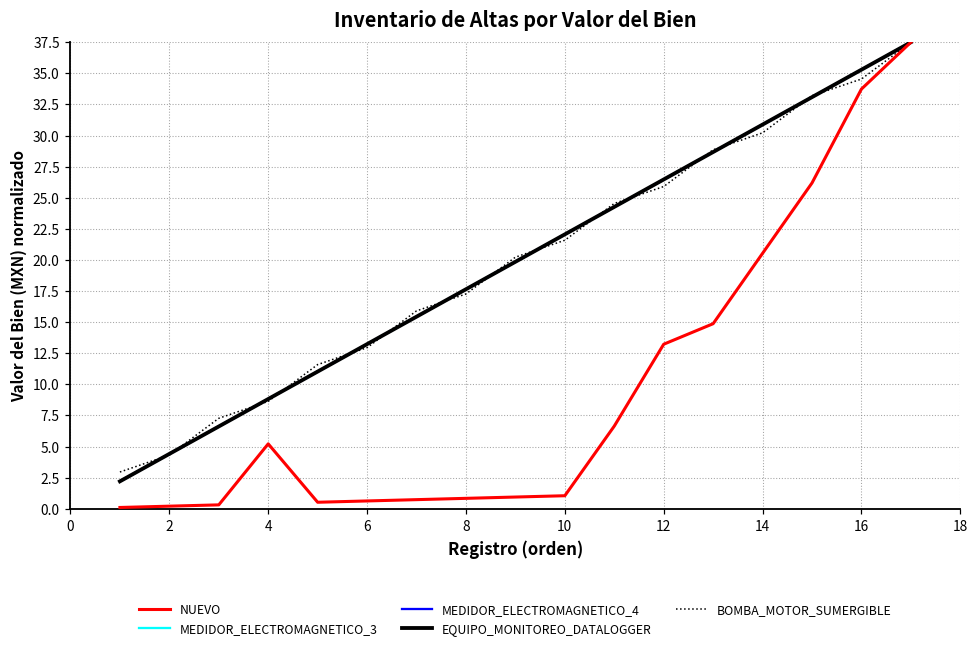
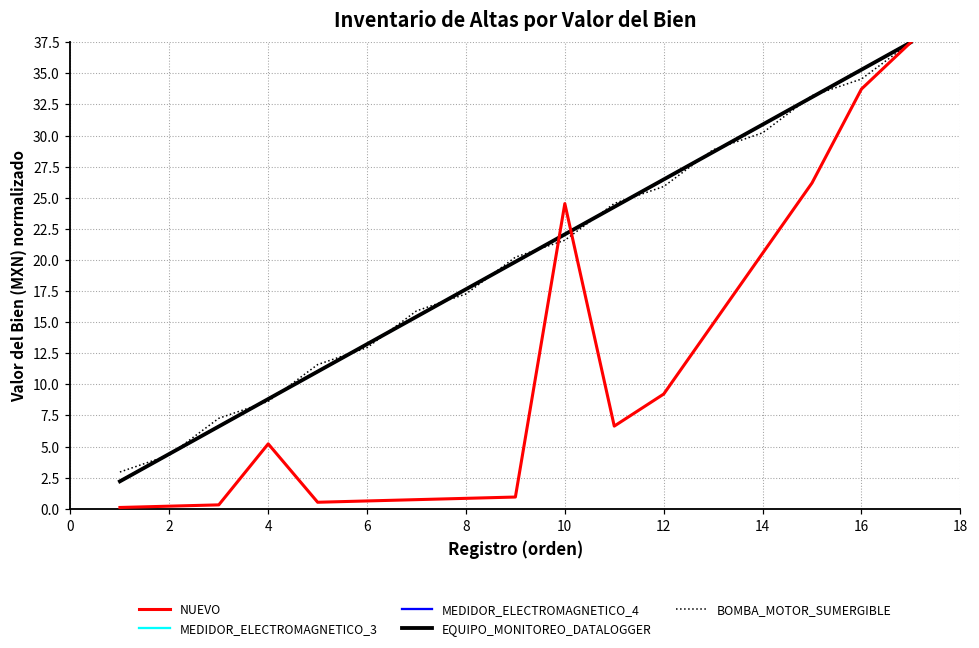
NUEVO, 10: 1.0 -> 24.5
NUEVO, 12: 13.2 -> 9.2
